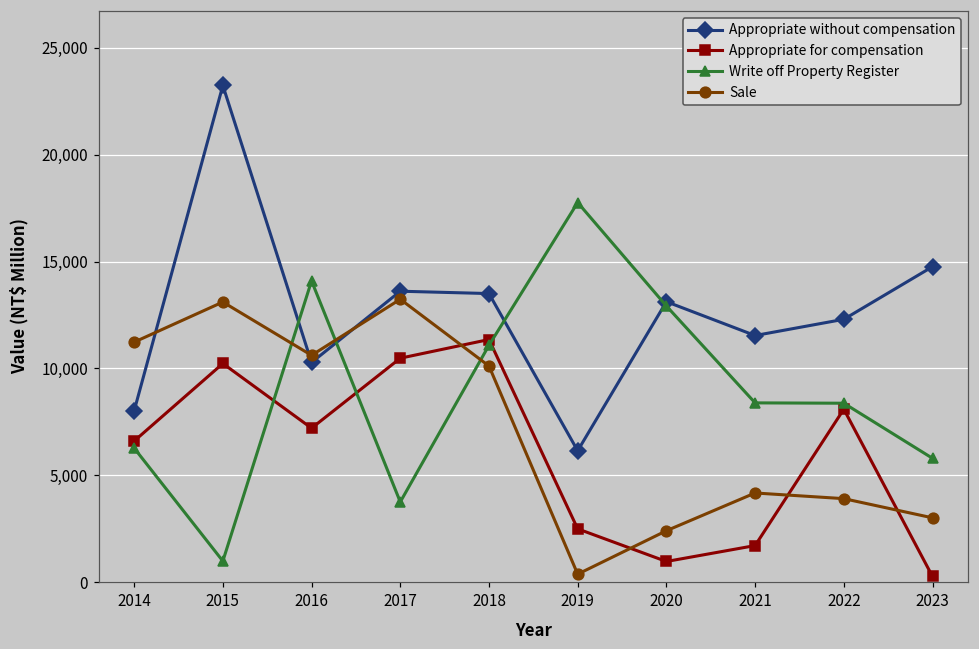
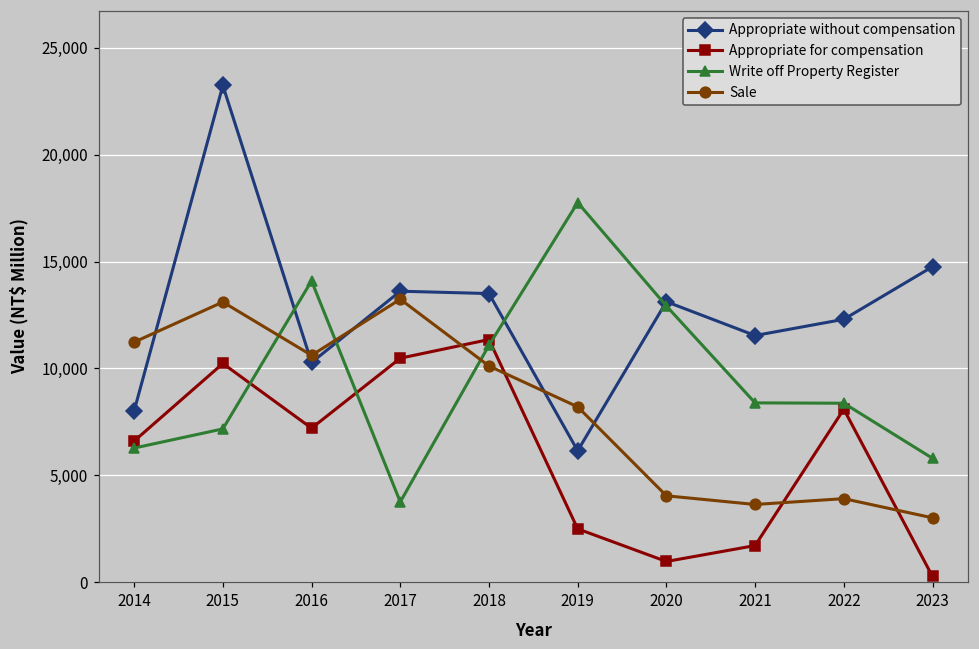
Write off Property Register, 2015: 1,000 -> 7,200
Sale, 2019: 400 -> 8,200
Sale, 2020: 2,400 -> 4,000
Sale, 2021: 4,200 -> 3,600
